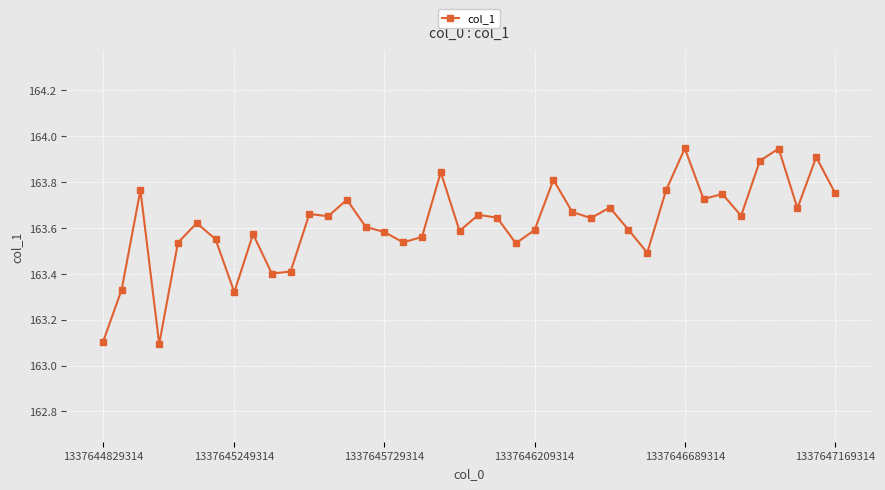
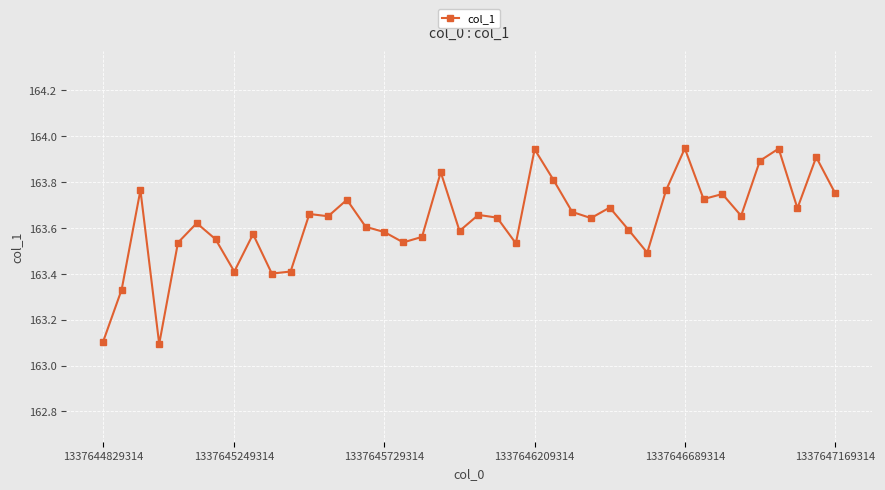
1337645249314: 163.32 -> 163.41
1337646209314: 163.59 -> 163.94
